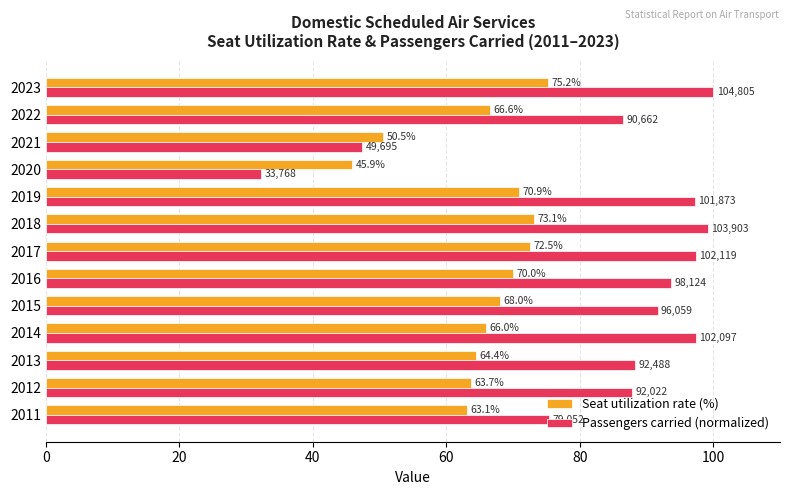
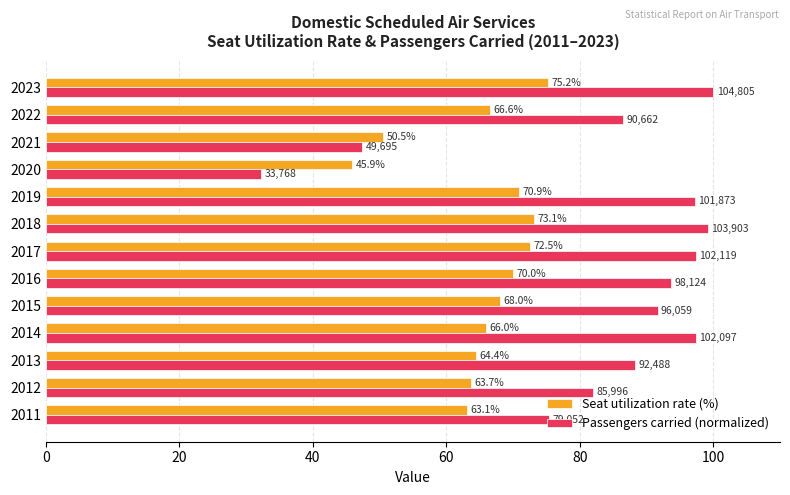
Passengers carried (normalized), 2012: 92,022 -> 85,996
